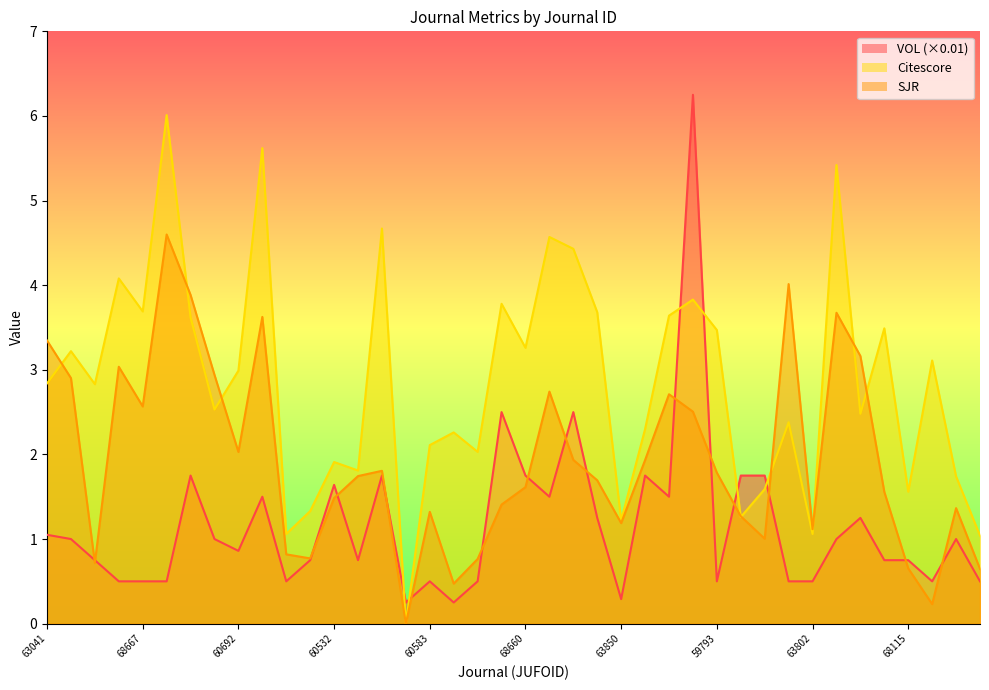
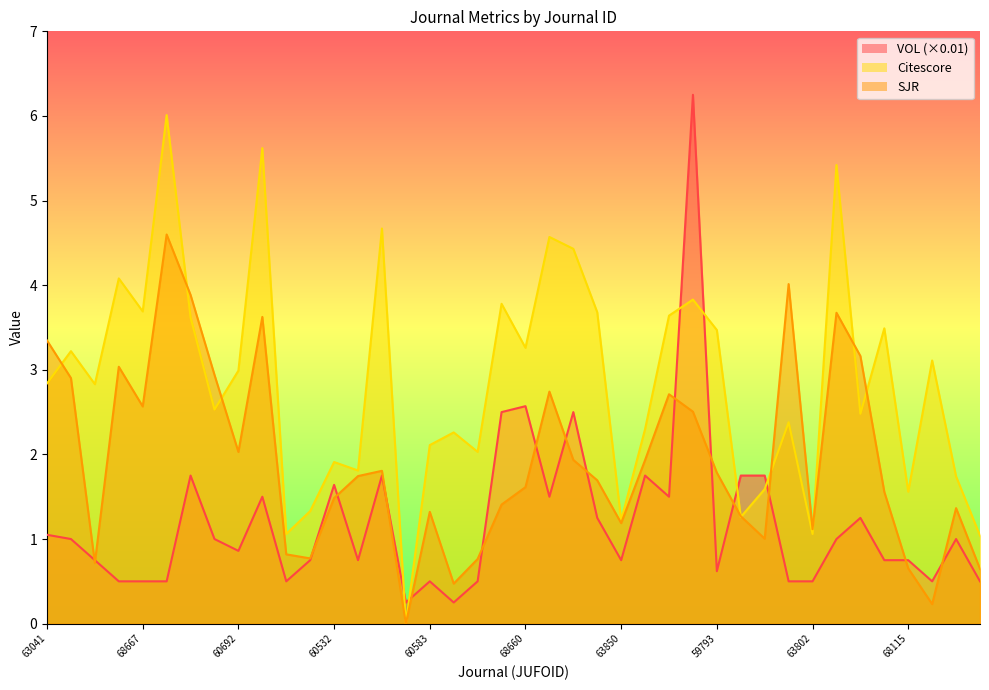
VOL (×0.01), 68660: 1.8 -> 2.6
VOL (×0.01), 63850: 0.3 -> 0.8
VOL (×0.01), 59793: 0.5 -> 0.6
